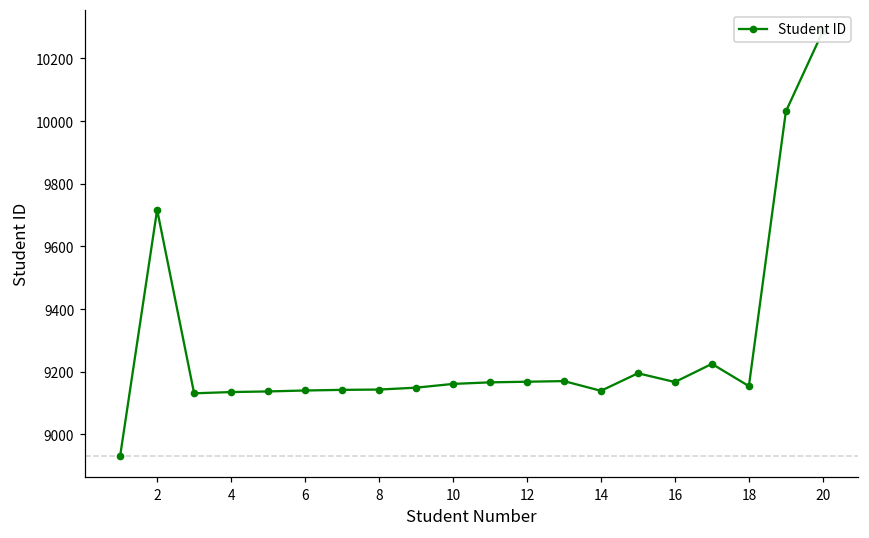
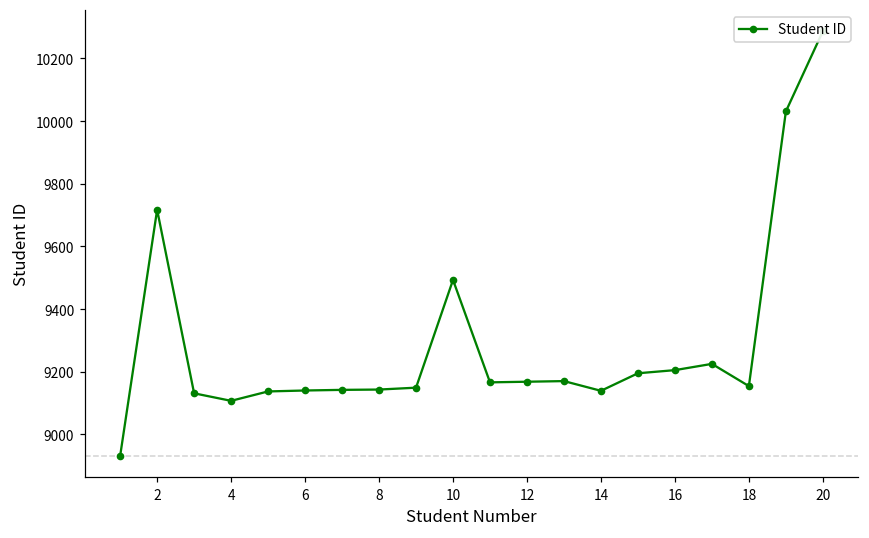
4: 9140 -> 9110
10: 9160 -> 9490
16: 9170 -> 9210
